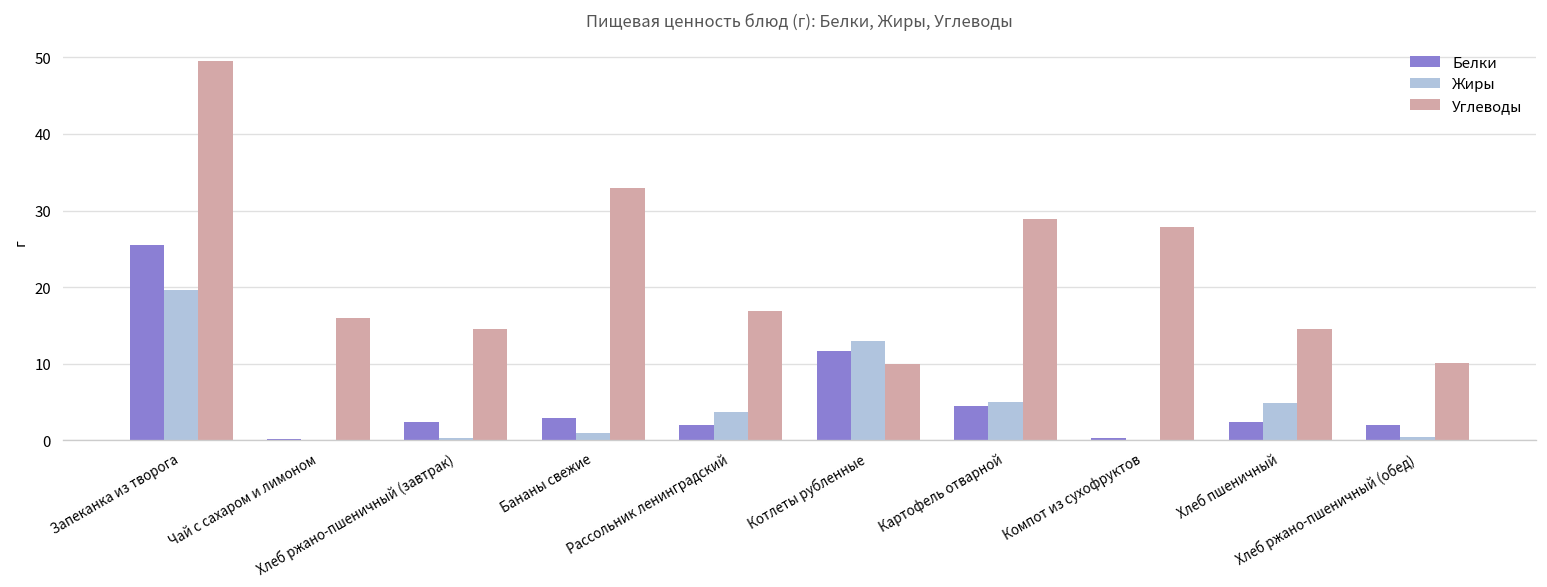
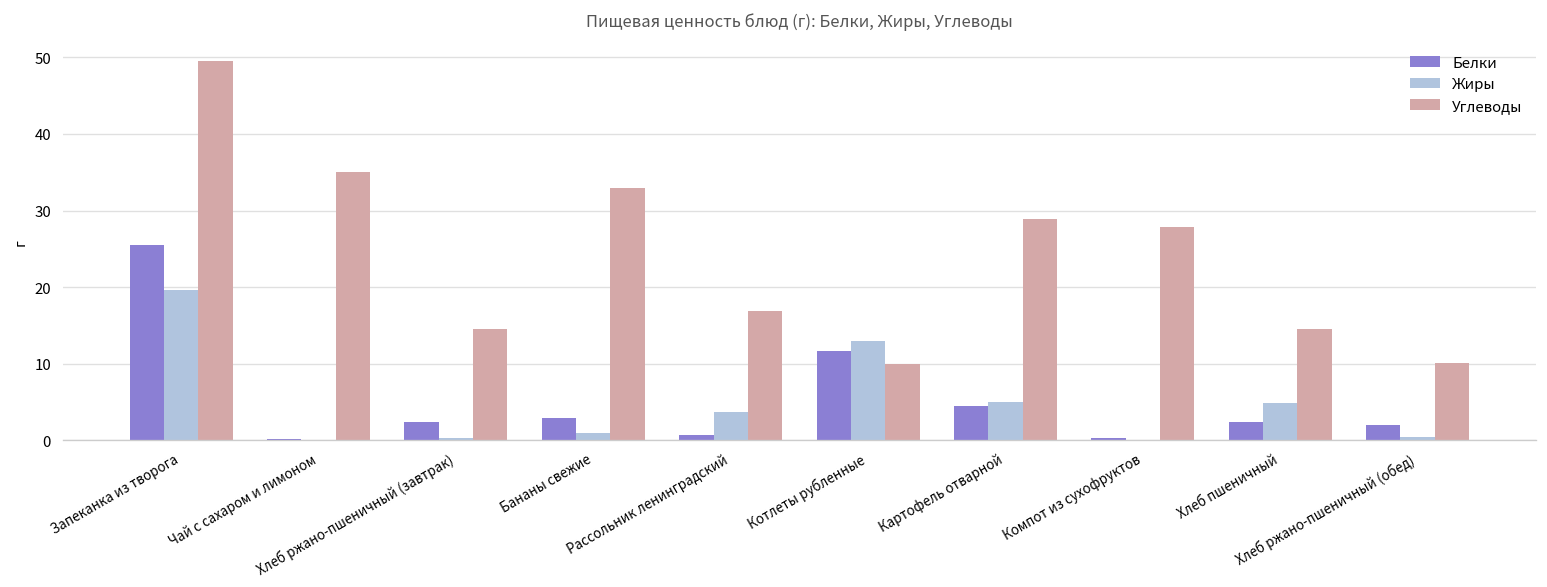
Углеводы, Чай с сахаром и лимоном: 16 -> 35
Белки, Рассольник ленинградский: 2 -> 1
